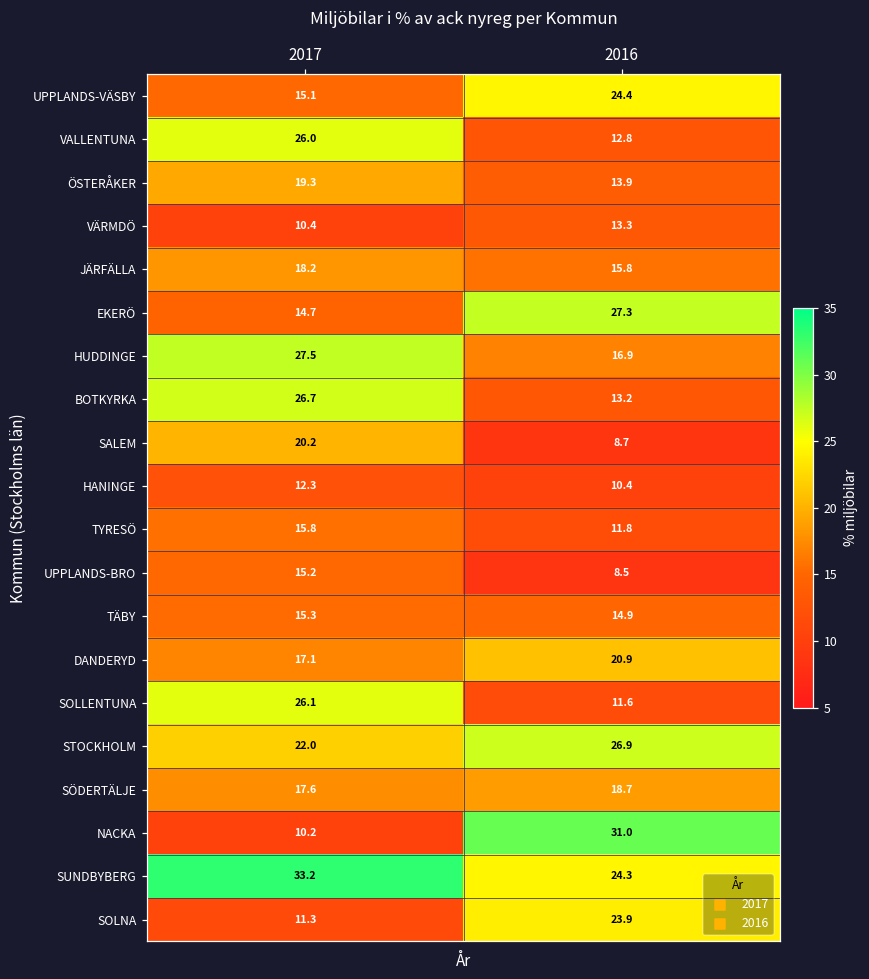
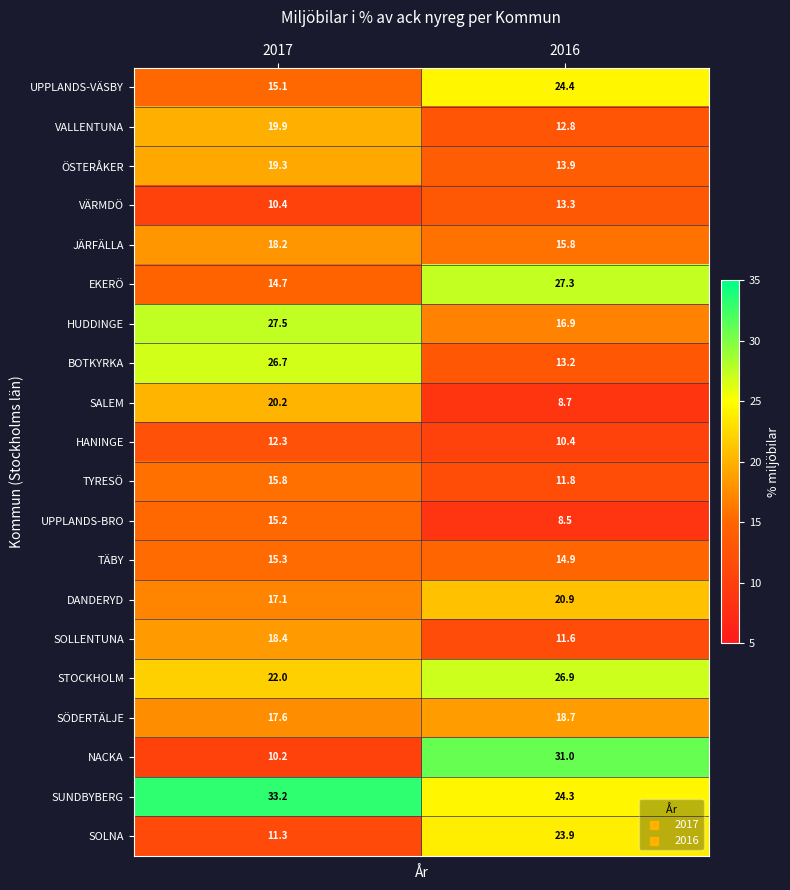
VALLENTUNA, 2017: 26.0 -> 19.9
SOLLENTUNA, 2017: 26.1 -> 18.4
